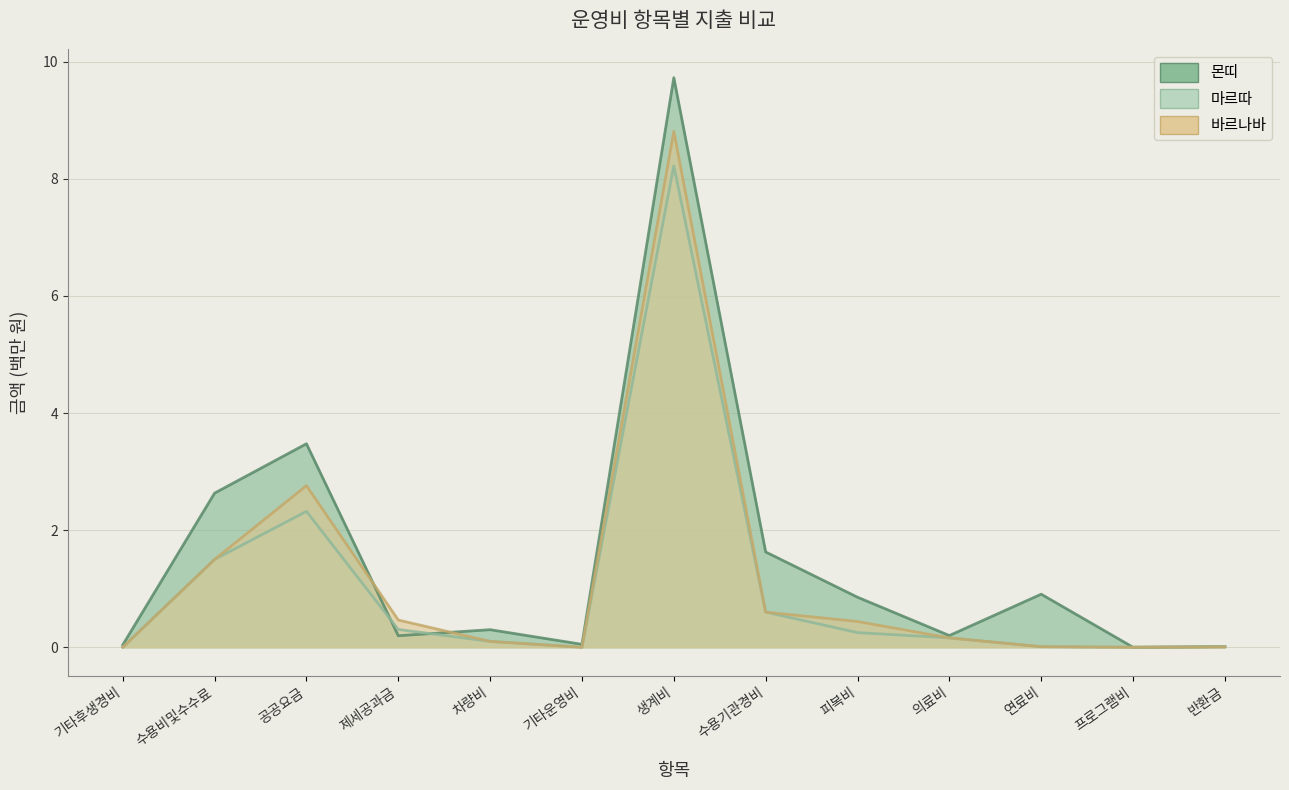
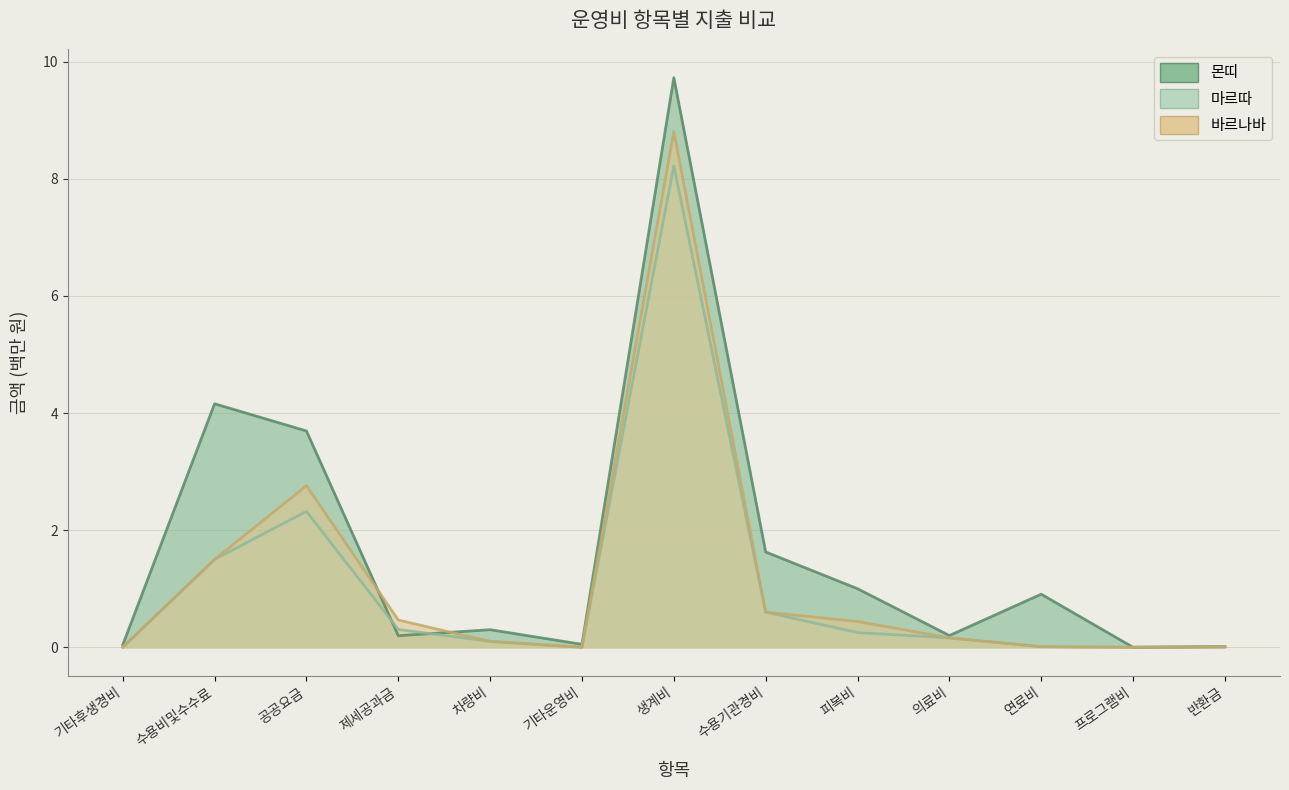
몬띠, 수용비및수수료: 2.6 -> 4.2
몬띠, 공공요금: 3.5 -> 3.7
몬띠, 피복비: 0.9 -> 1.0
